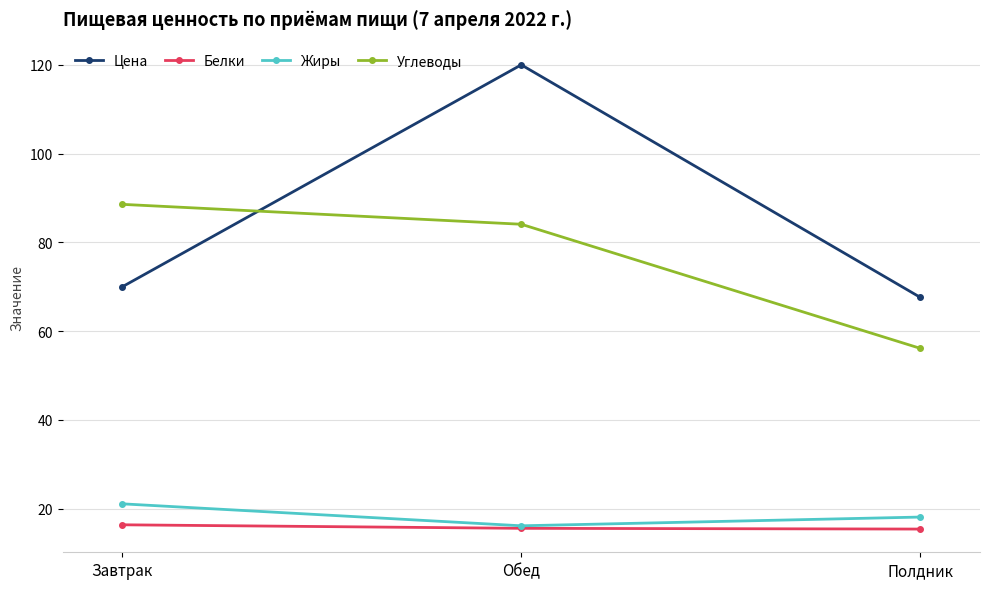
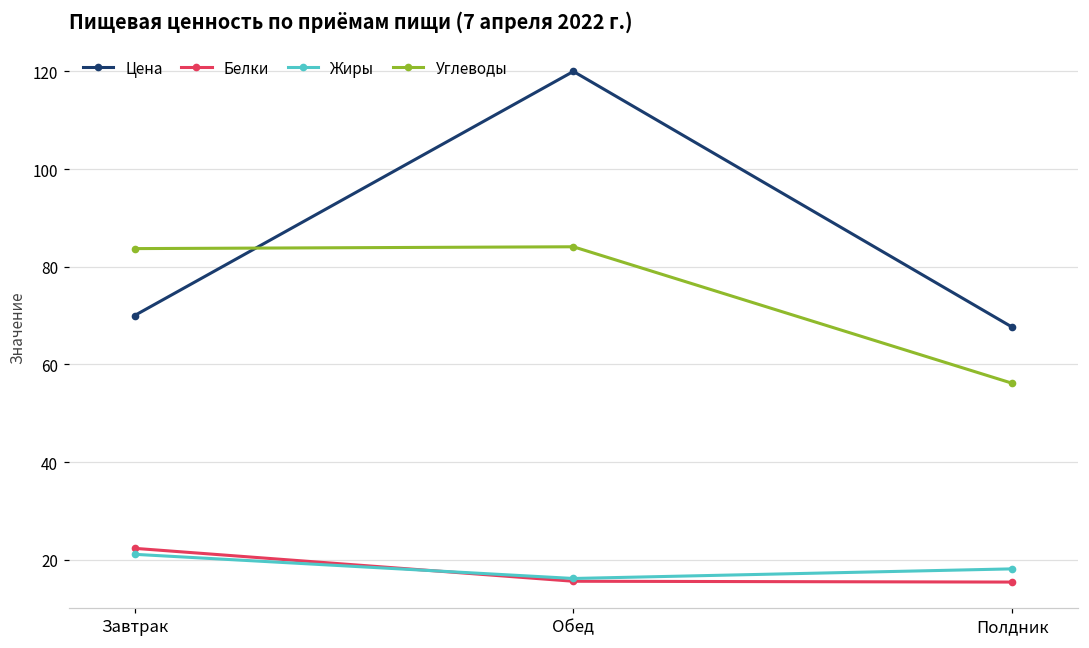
Белки, Завтрак: 16 -> 22
Углеводы, Завтрак: 89 -> 84
